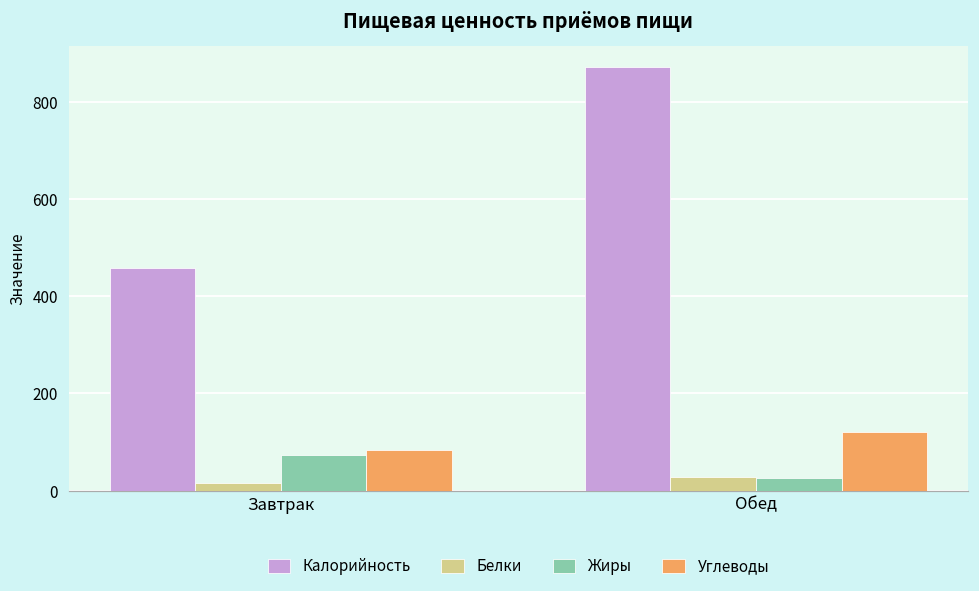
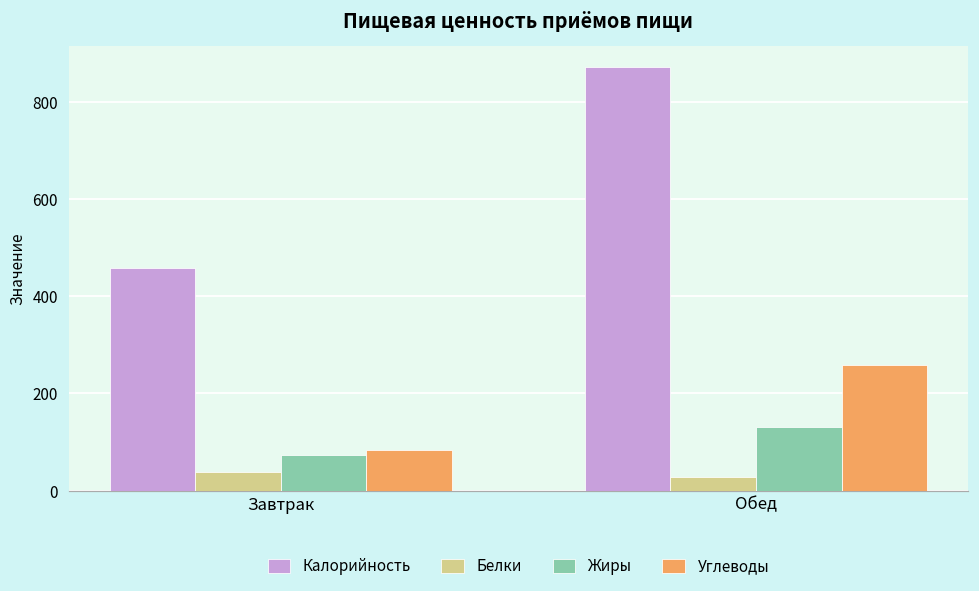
Белки, Завтрак: 20 -> 40
Жиры, Обед: 30 -> 130
Углеводы, Обед: 120 -> 260
